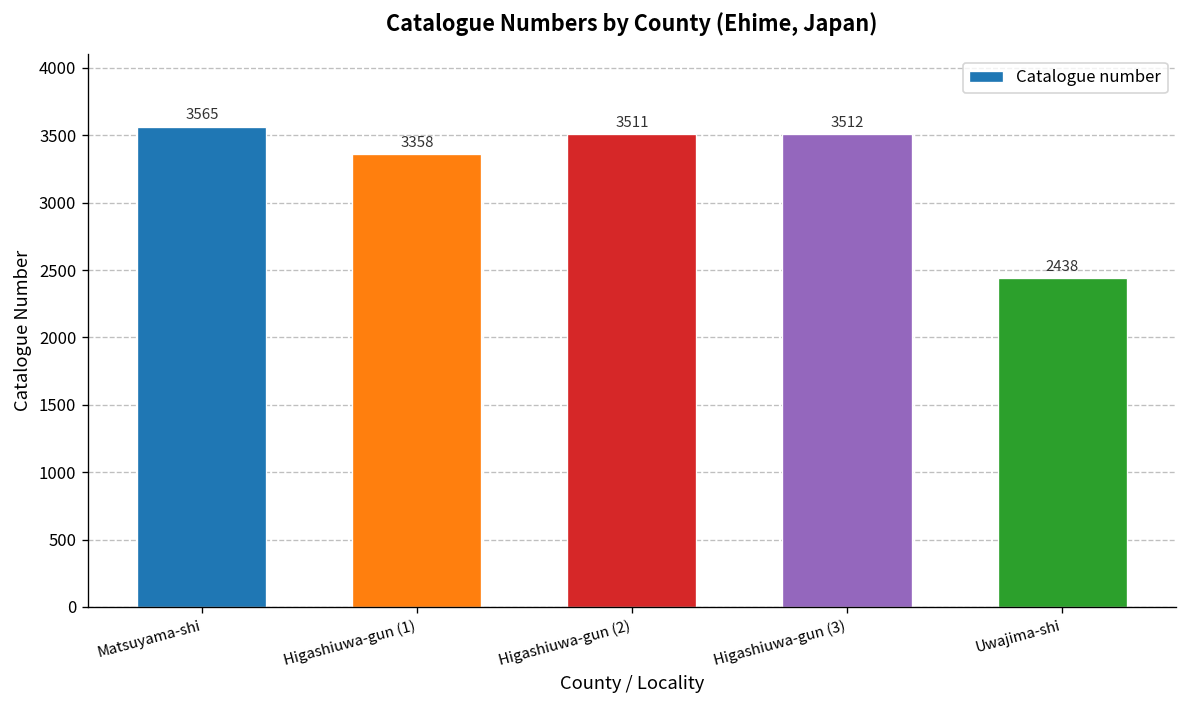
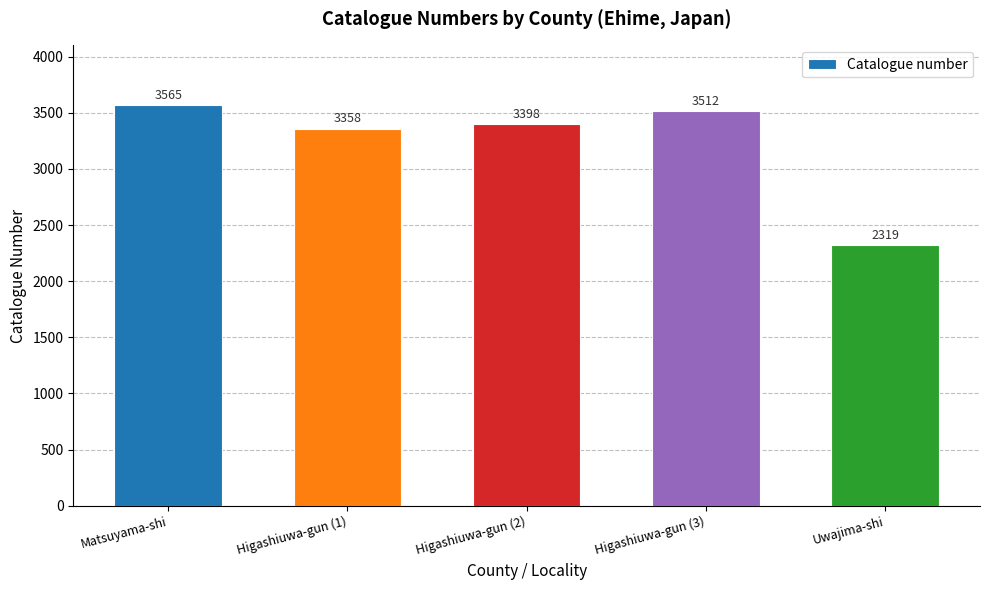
Higashiuwa-gun (2): 3511 -> 3398
Uwajima-shi: 2438 -> 2319
